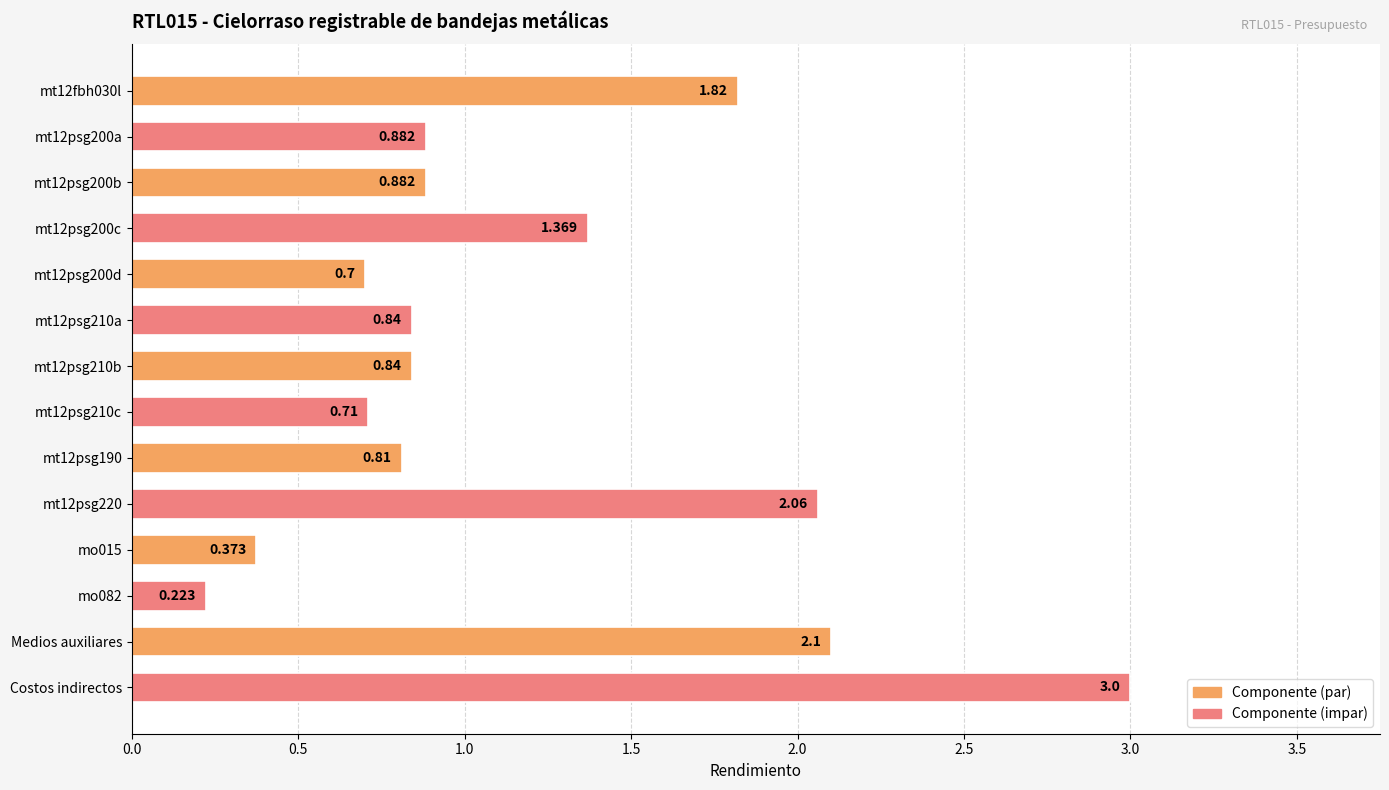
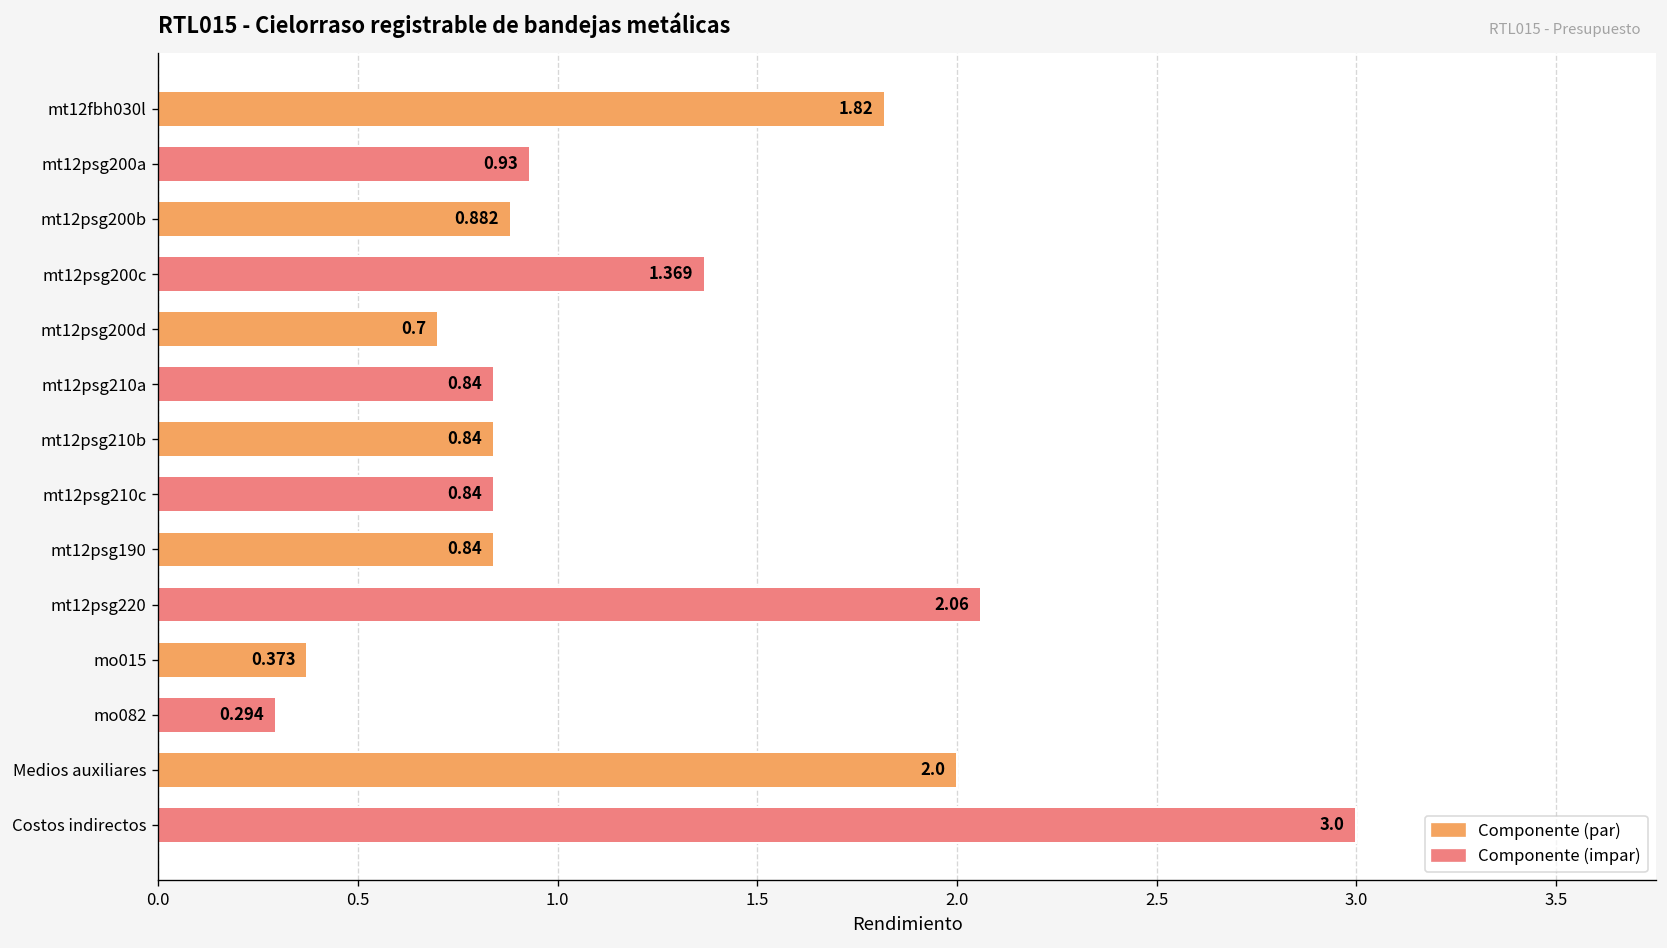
mt12psg200a: 0.882 -> 0.93
mt12psg210c: 0.71 -> 0.84
mt12psg190: 0.81 -> 0.84
mo082: 0.223 -> 0.294
Medios auxiliares: 2.1 -> 2.0
